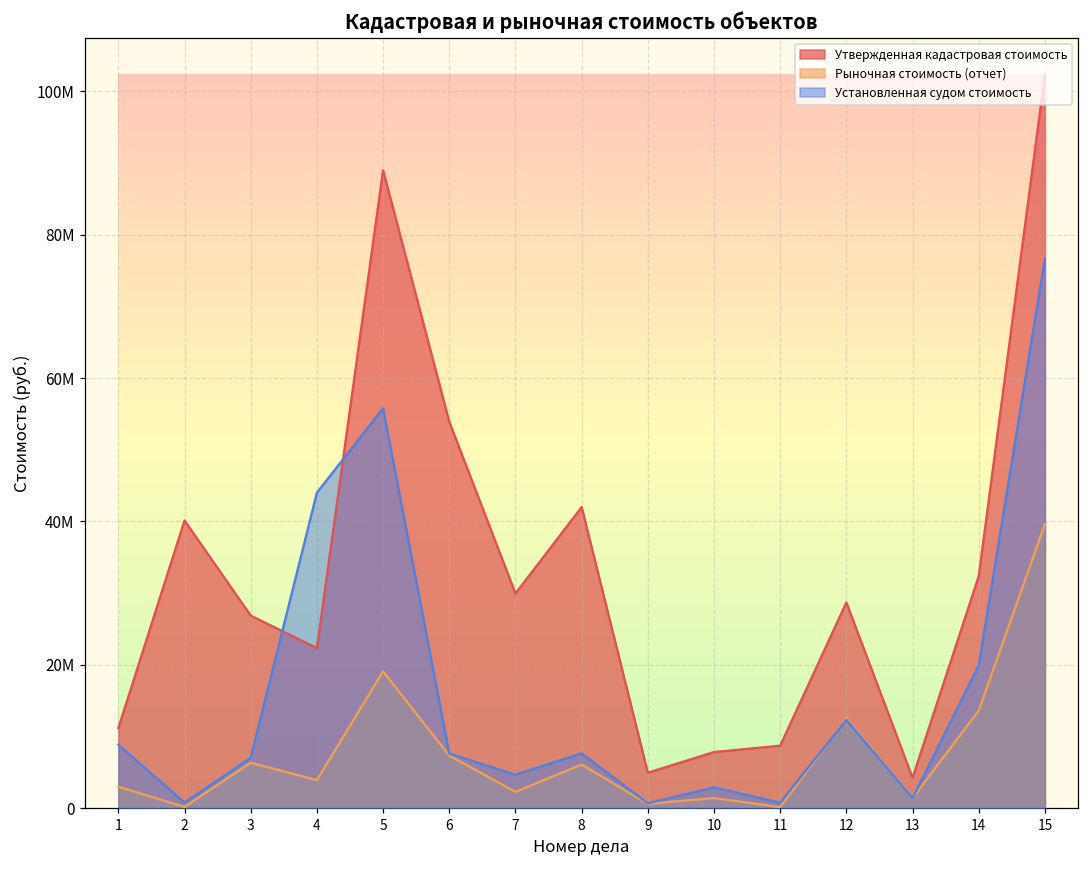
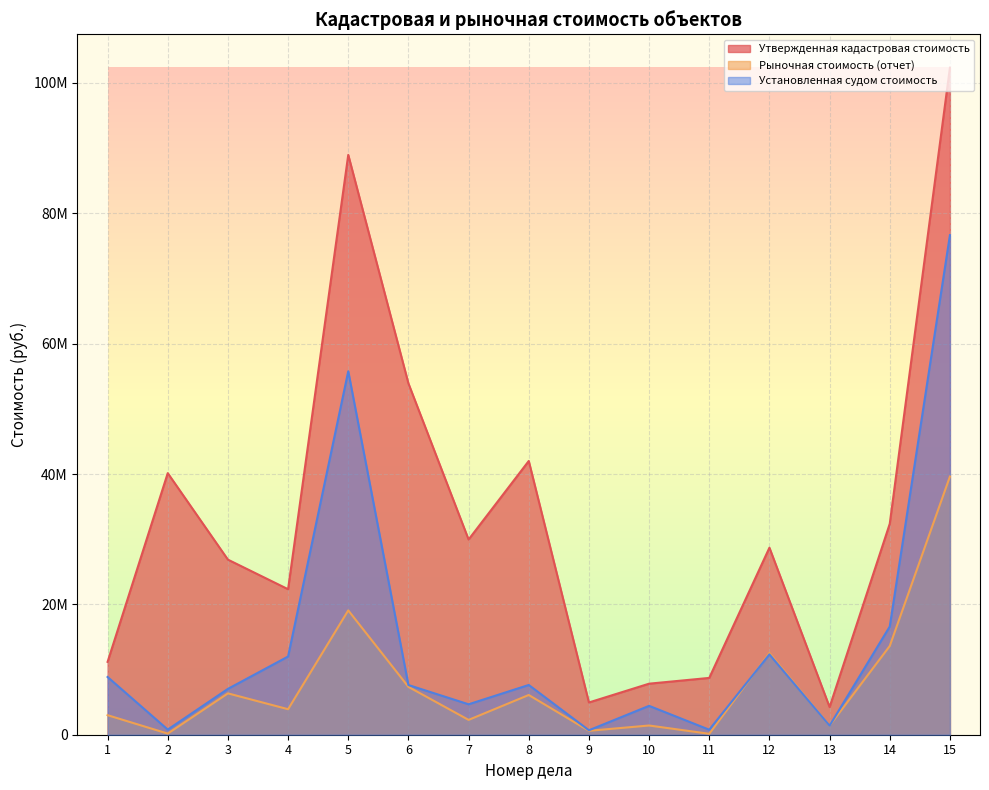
Установленная судом стоимость, 4: 44000000 -> 12000000
Установленная судом стоимость, 10: 3000000 -> 4000000
Установленная судом стоимость, 14: 20000000 -> 17000000
